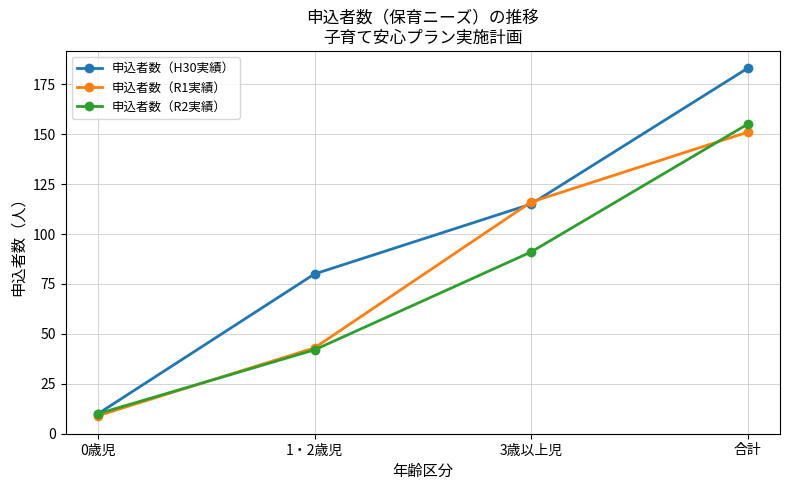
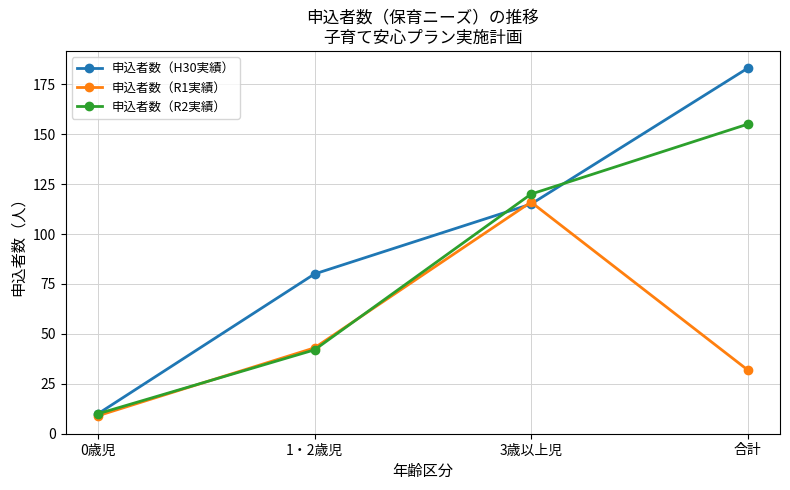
申込者数（R2実績）, 3歳以上児: 91 -> 120
申込者数（R1実績）, 合計: 151 -> 32
